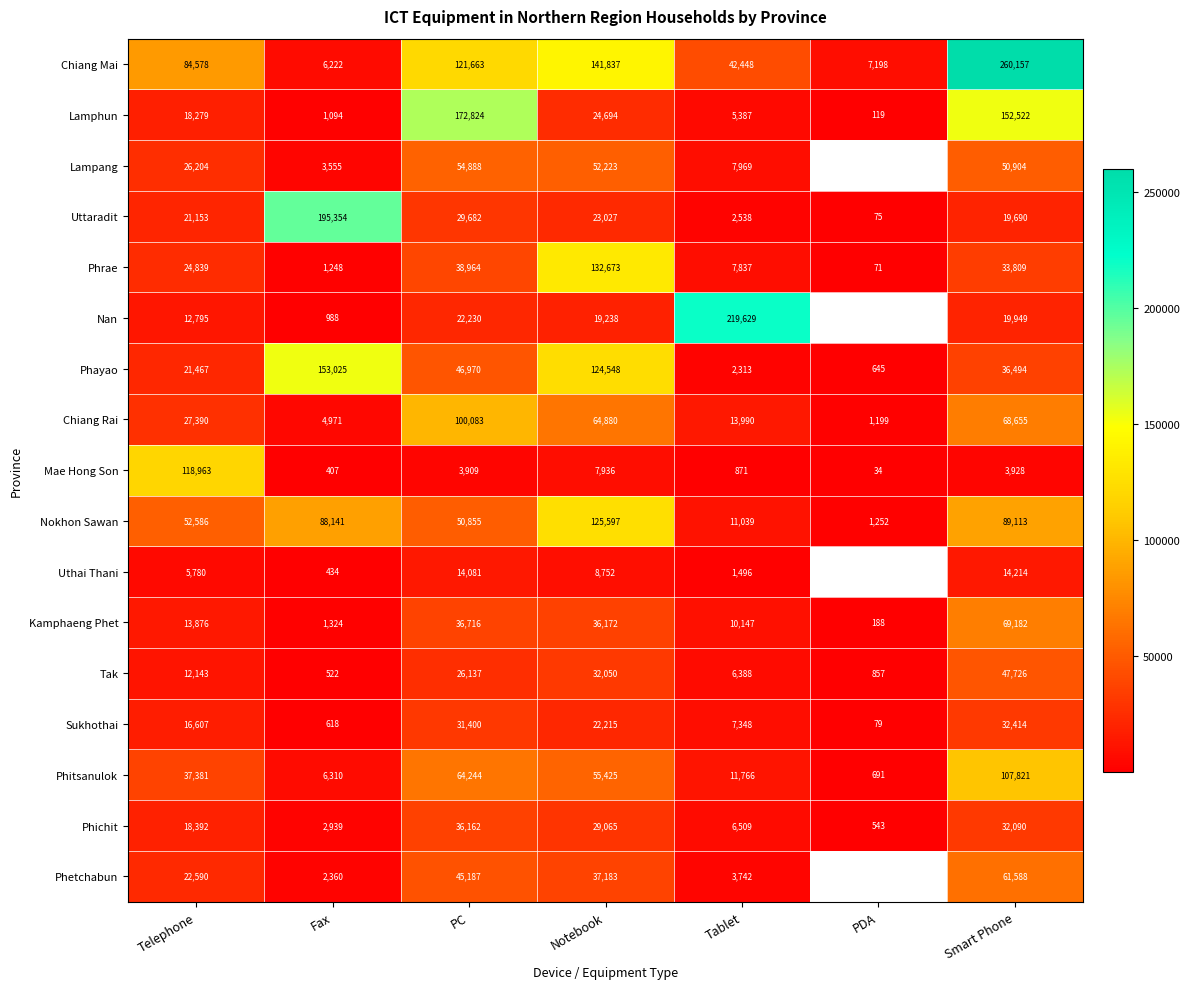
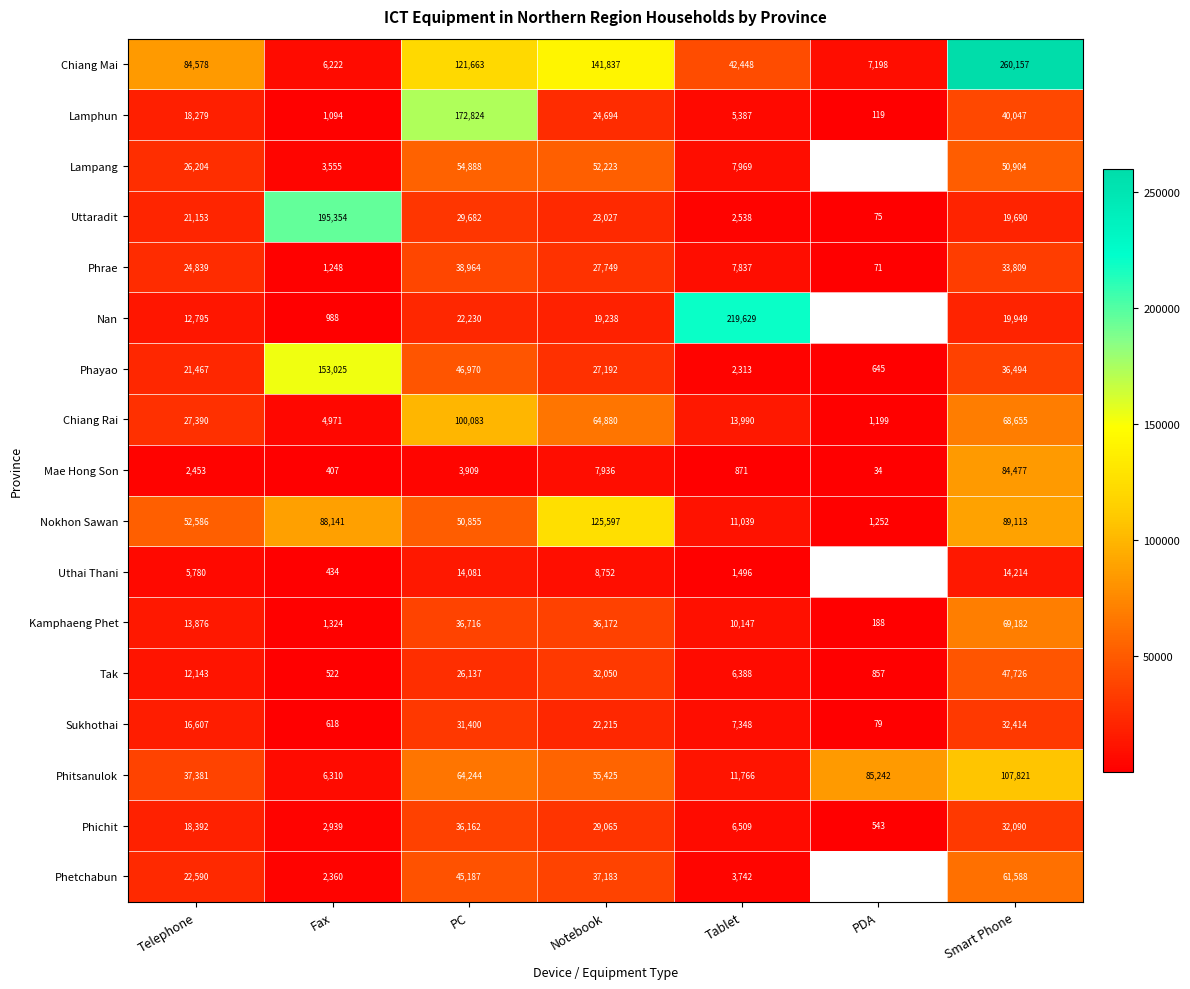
Lamphun, Smart Phone: 152,522 -> 40,047
Phrae, Notebook: 132,673 -> 27,749
Phayao, Notebook: 124,548 -> 27,192
Mae Hong Son, Telephone: 118,963 -> 2,453
Mae Hong Son, Smart Phone: 3,928 -> 84,477
Phitsanulok, PDA: 691 -> 85,242
